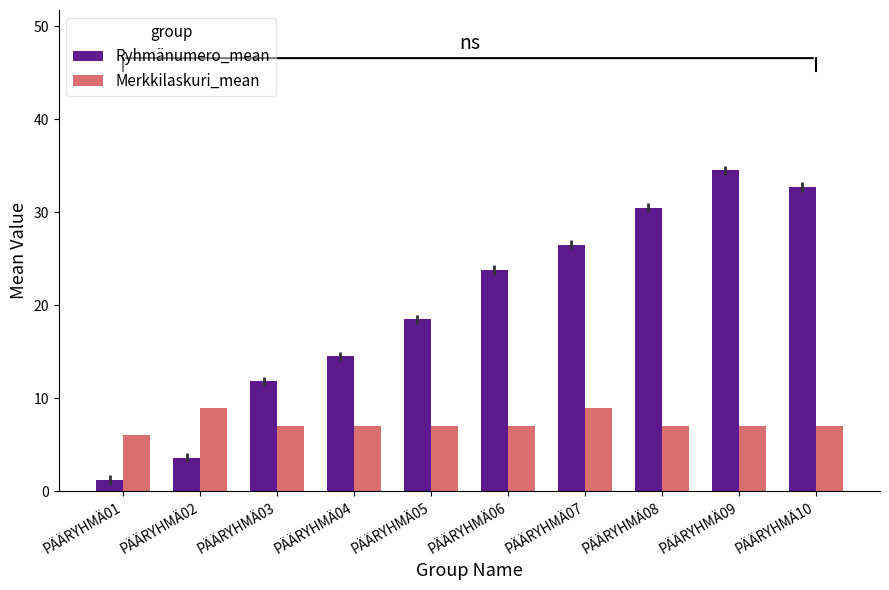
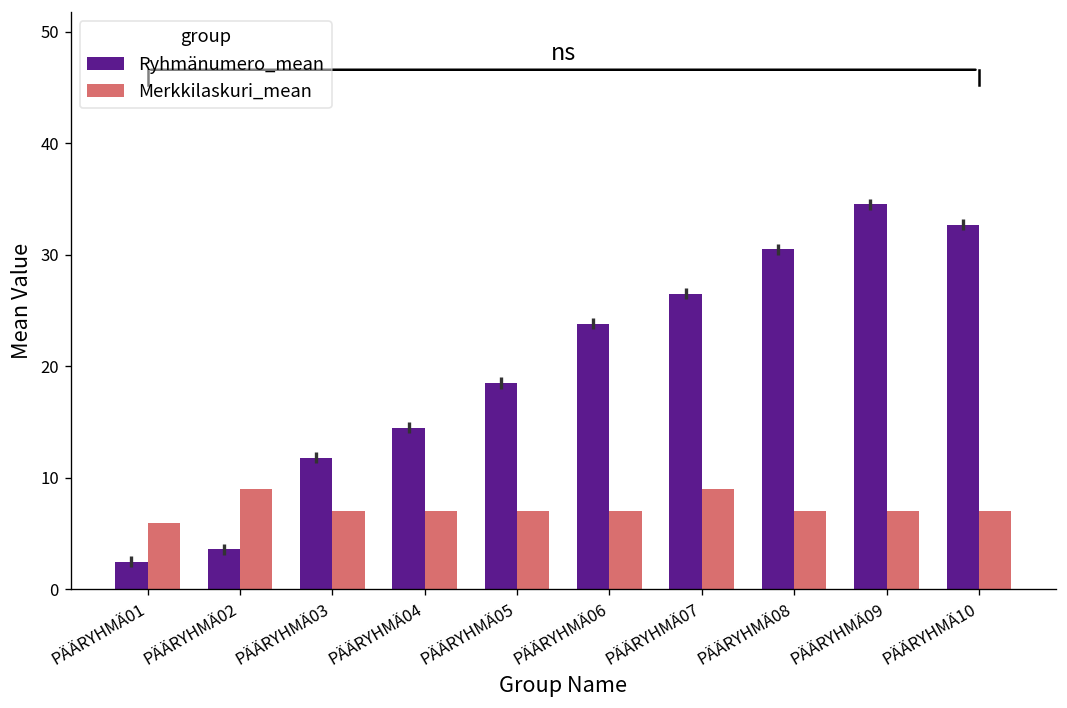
Ryhmänumero_mean, PÄÄRYHMÄ01: 1 -> 3
